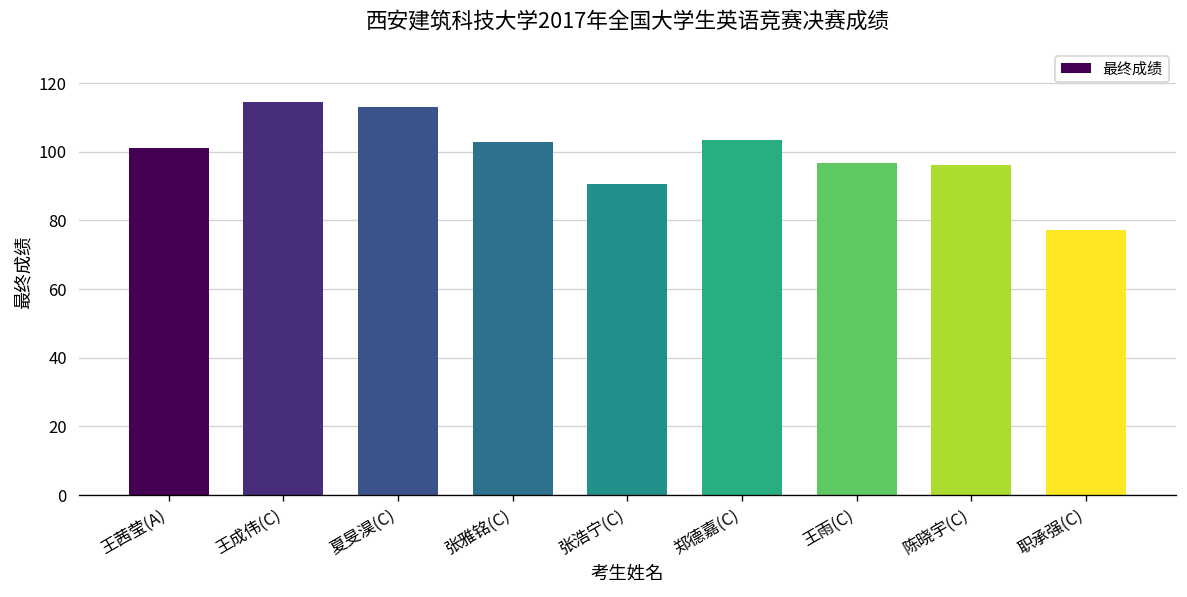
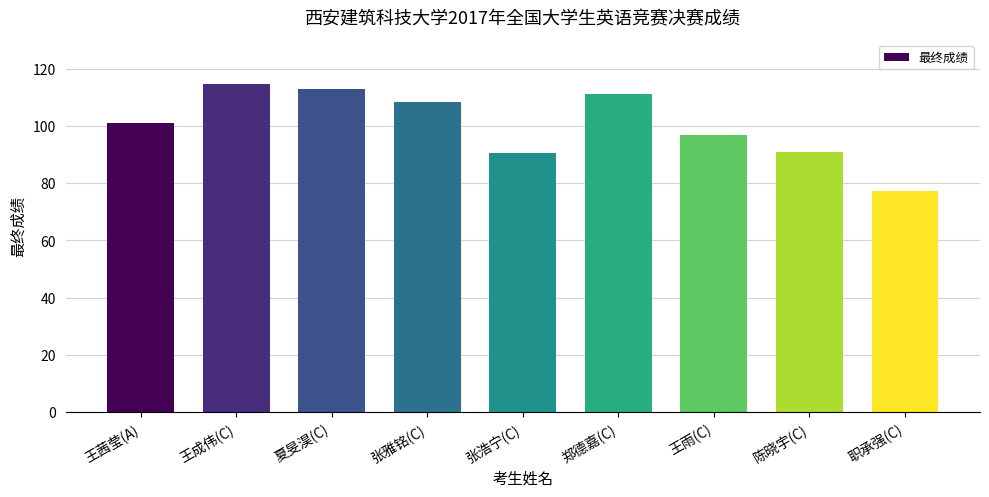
张雅铭(C): 103 -> 109
郑德嘉(C): 104 -> 111
陈晓宇(C): 96 -> 91
